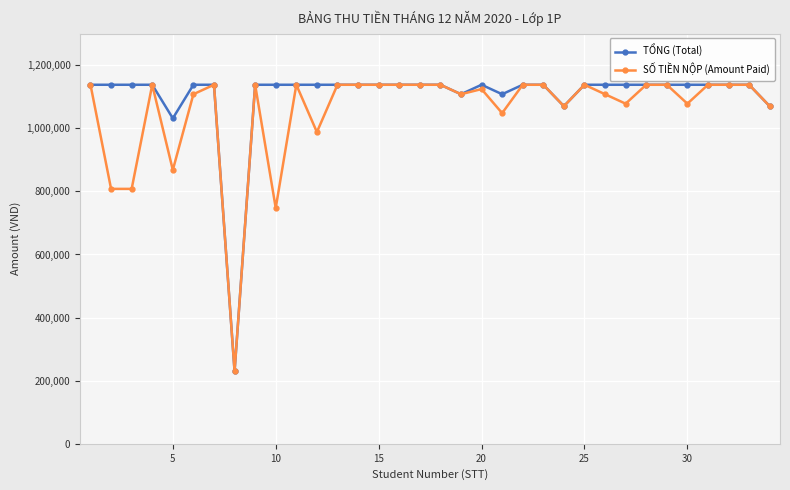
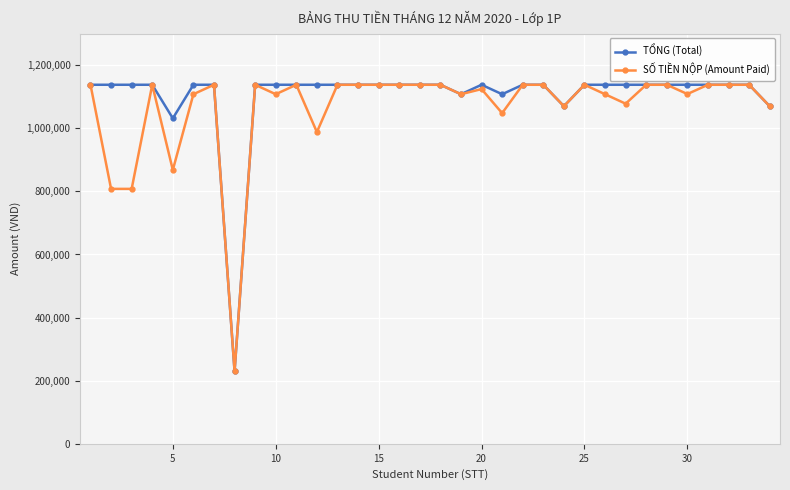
SỐ TIỀN NỘP (Amount Paid), 10: 750,000 -> 1,110,000
SỐ TIỀN NỘP (Amount Paid), 30: 1,080,000 -> 1,110,000
